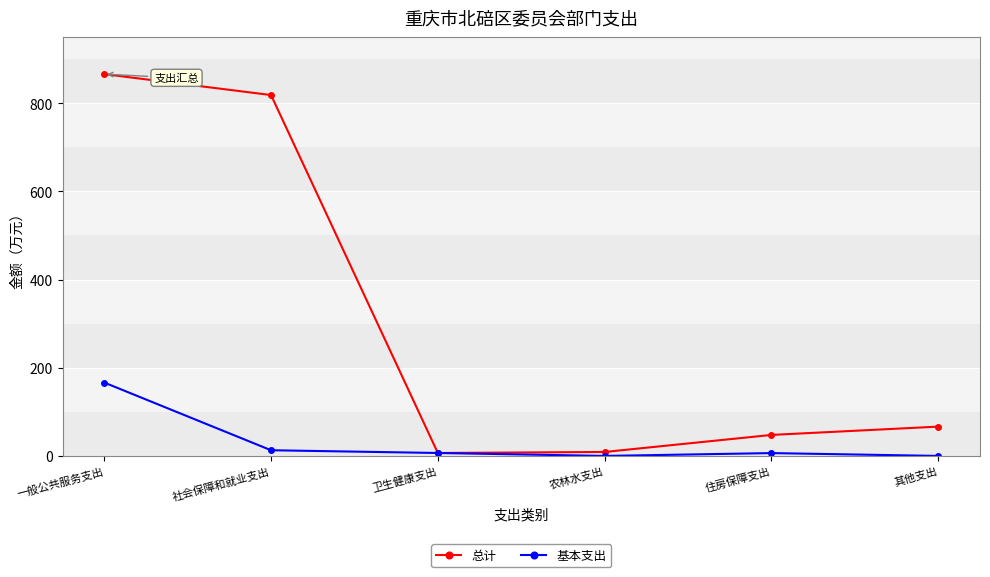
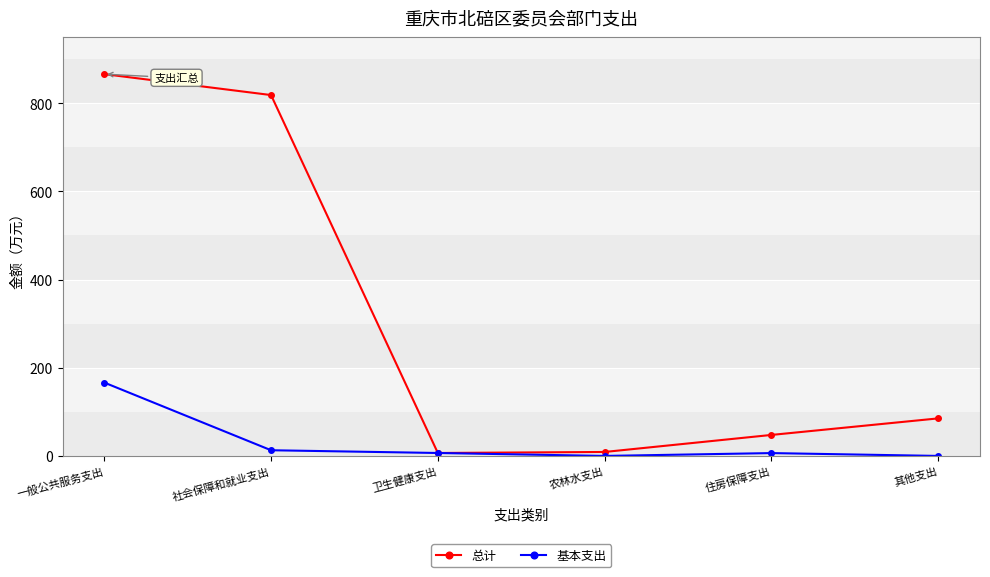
总计, 其他支出: 70 -> 90
